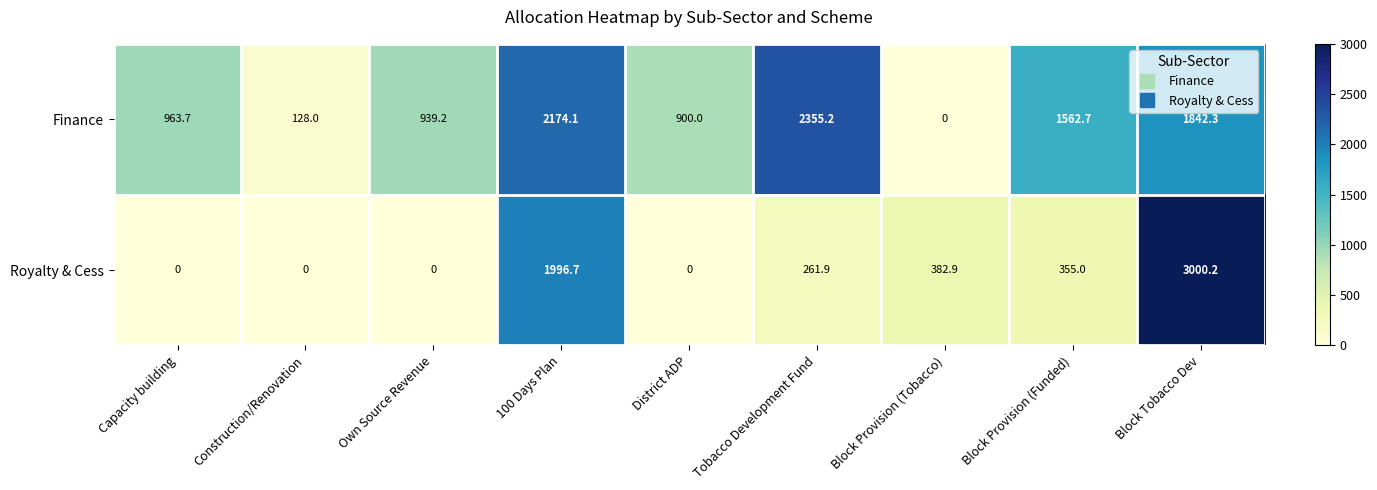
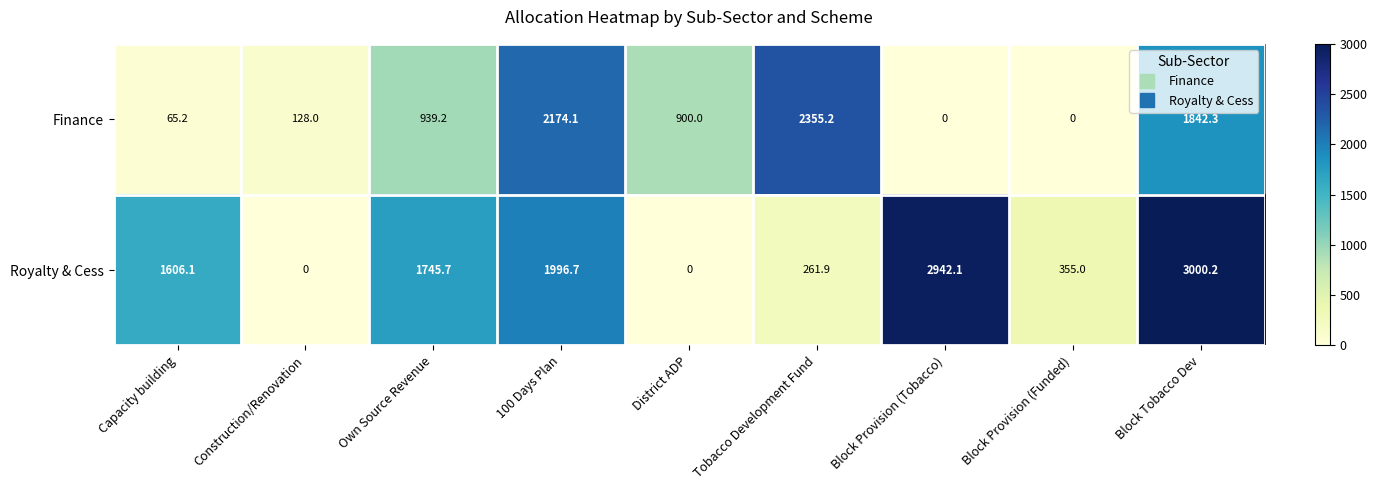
Finance, Capacity building: 963.7 -> 65.2
Finance, Block Provision (Funded): 1562.7 -> 0
Royalty & Cess, Capacity building: 0 -> 1606.1
Royalty & Cess, Own Source Revenue: 0 -> 1745.7
Royalty & Cess, Block Provision (Tobacco): 382.9 -> 2942.1
